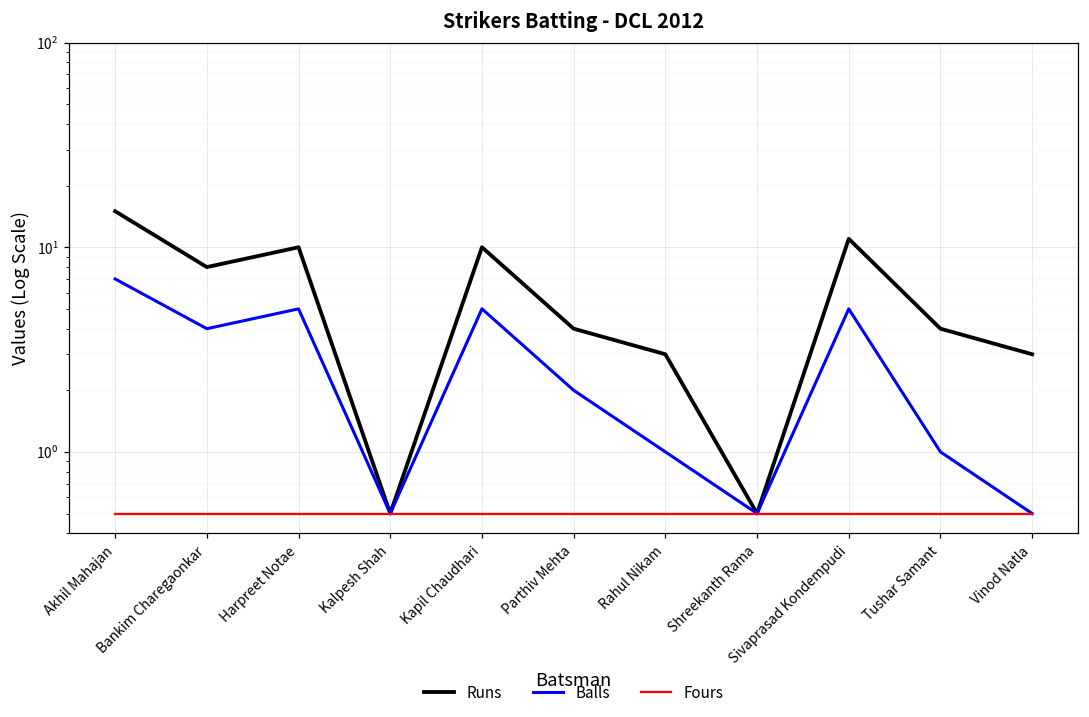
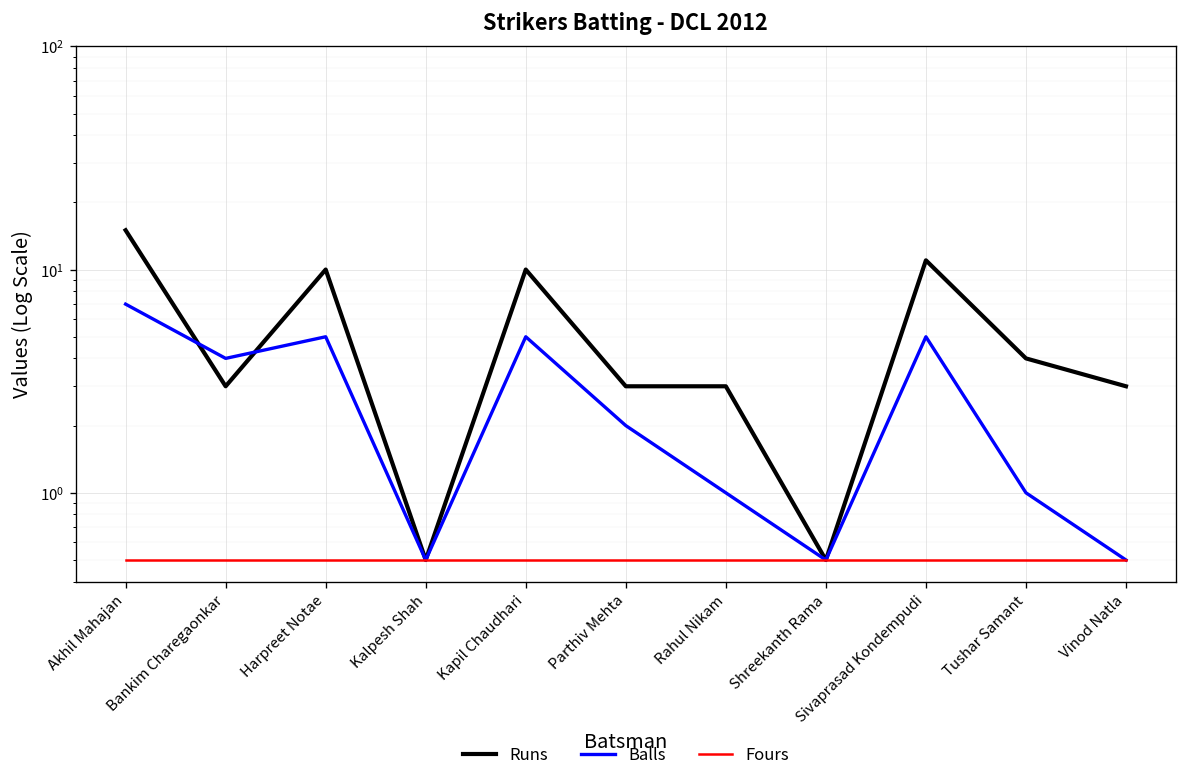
Runs, Bankim Charegaonkar: 8 -> 3
Runs, Parthiv Mehta: 4 -> 3
